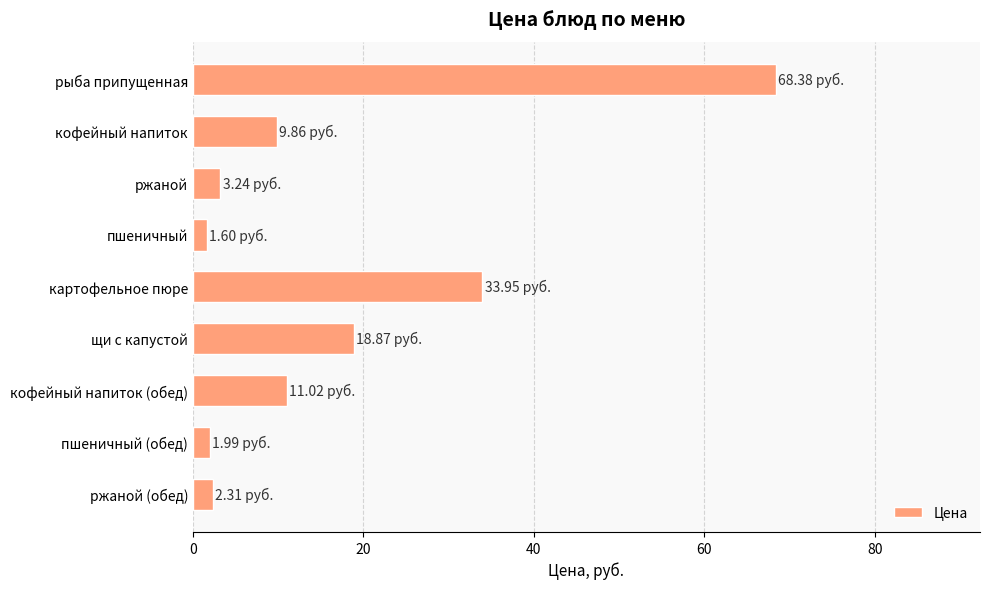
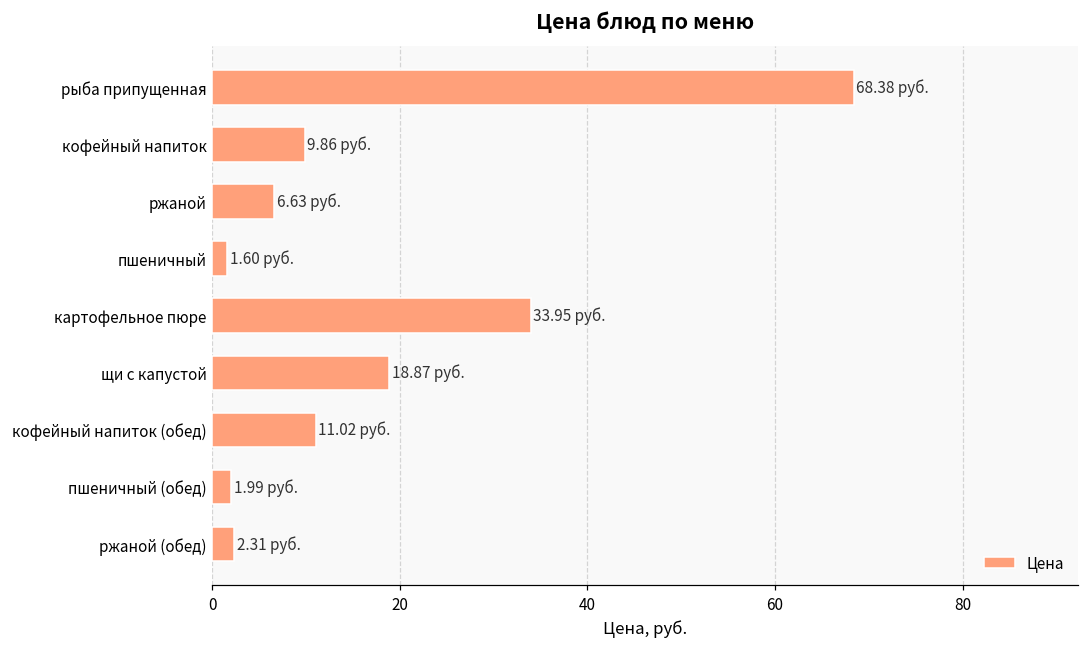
ржаной: 3.24 -> 6.63
